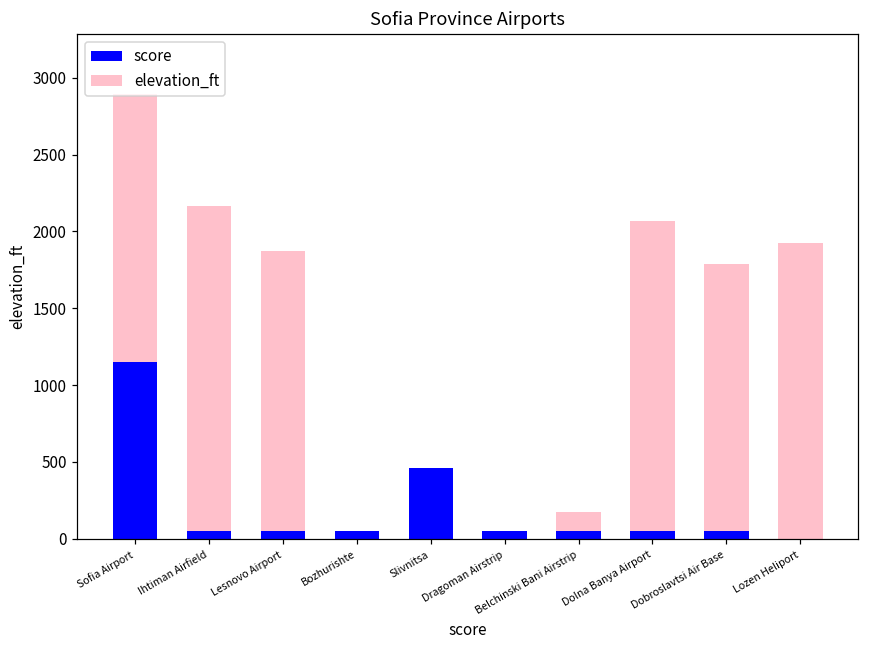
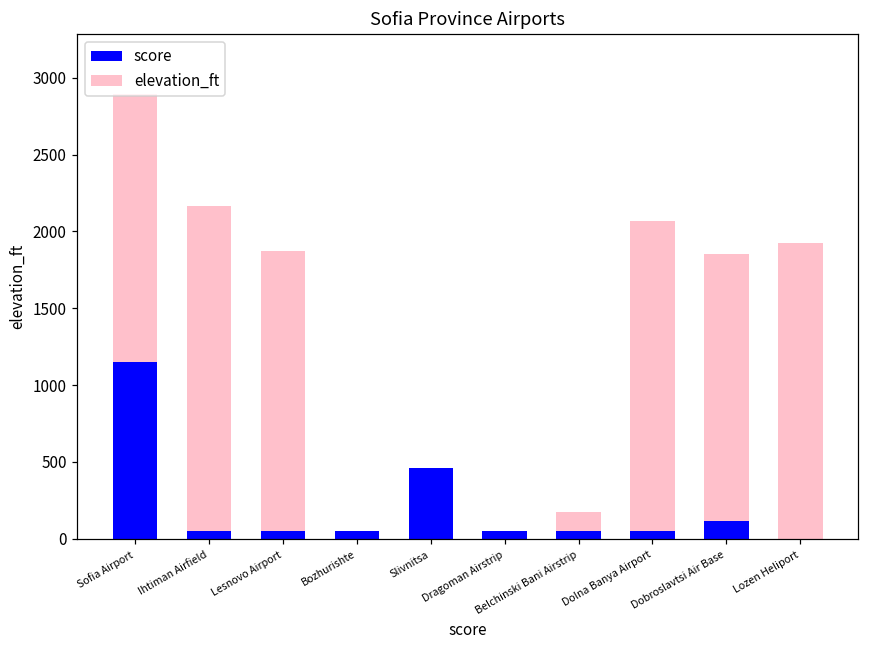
score, Dobroslavtsi Air Base: 50 -> 110
